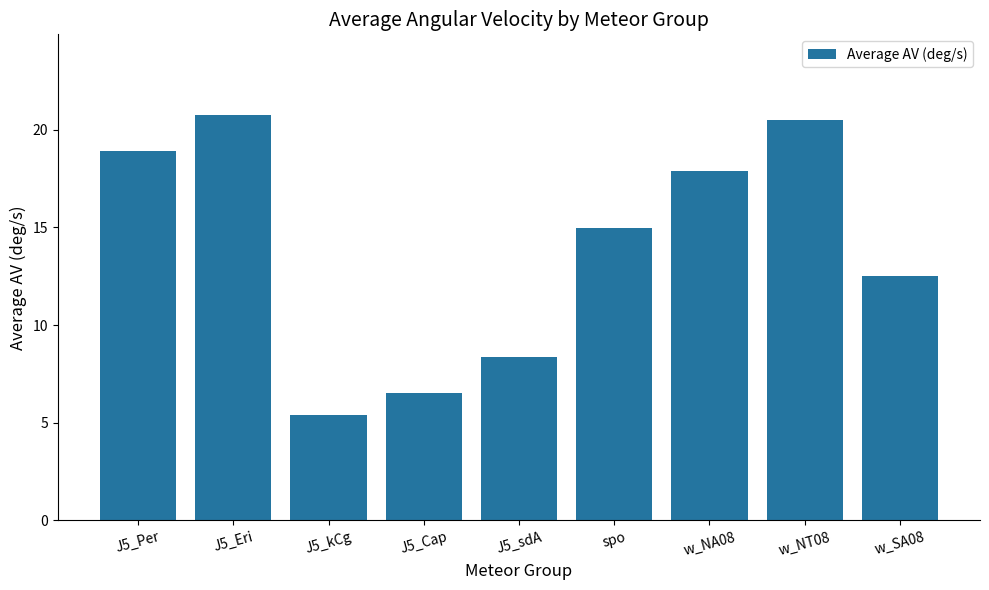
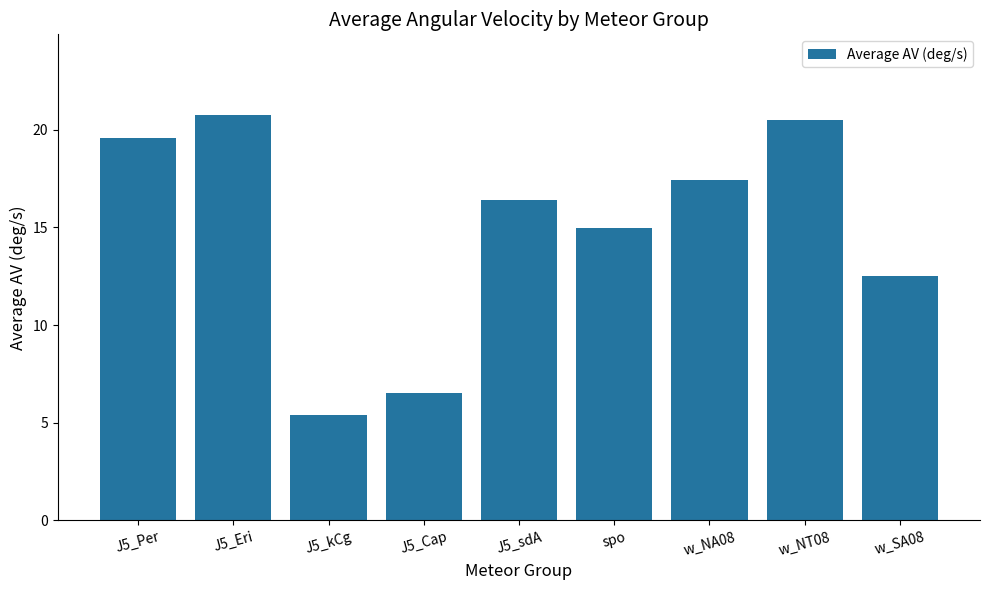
J5_Per: 18.9 -> 19.6
J5_sdA: 8.4 -> 16.4
w_NA08: 17.9 -> 17.4
